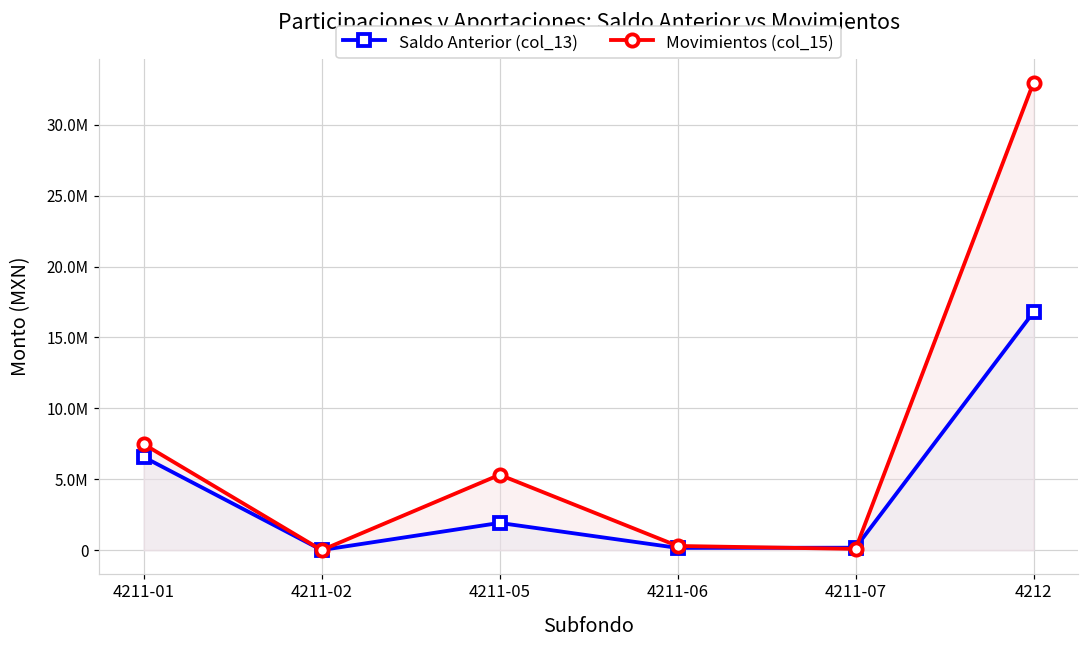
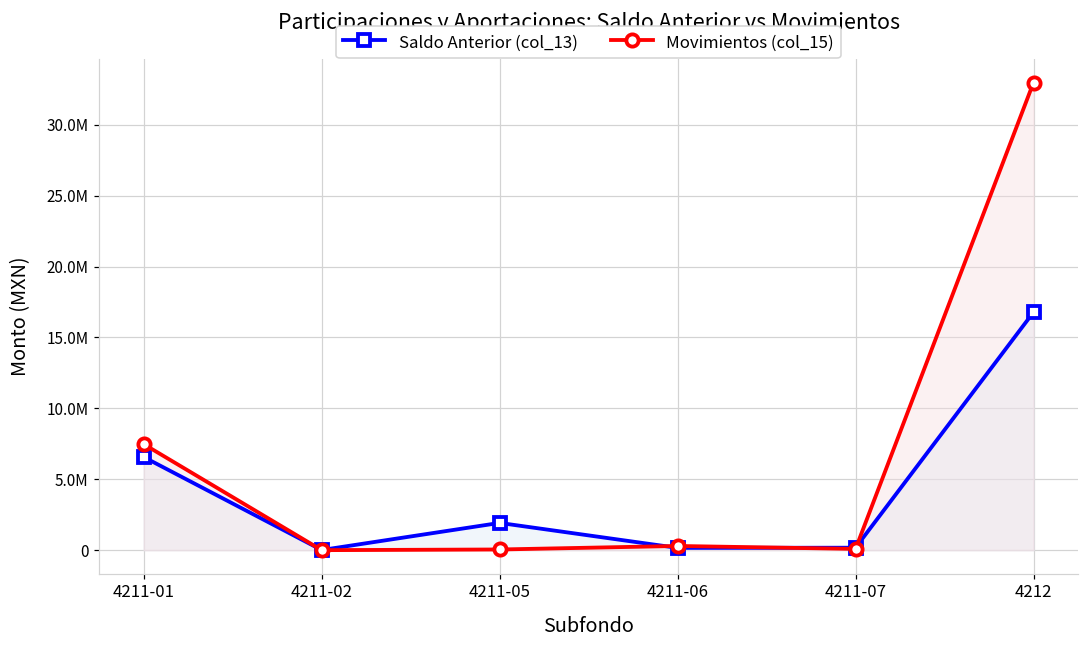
Movimientos (col_15), 4211-05: 5300000 -> 0
